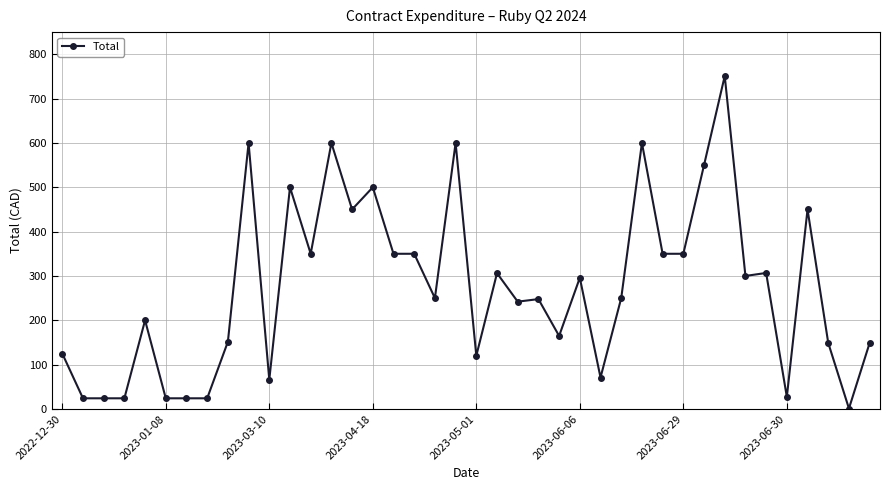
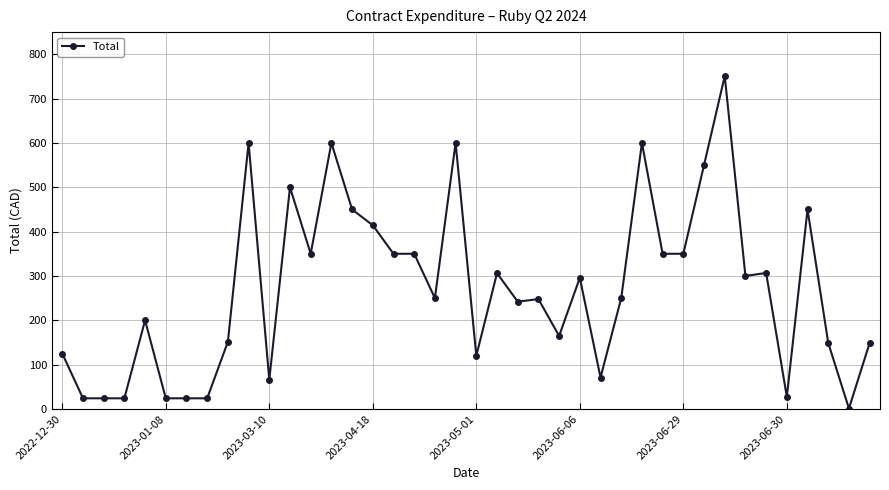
2023-04-18: 500 -> 410
